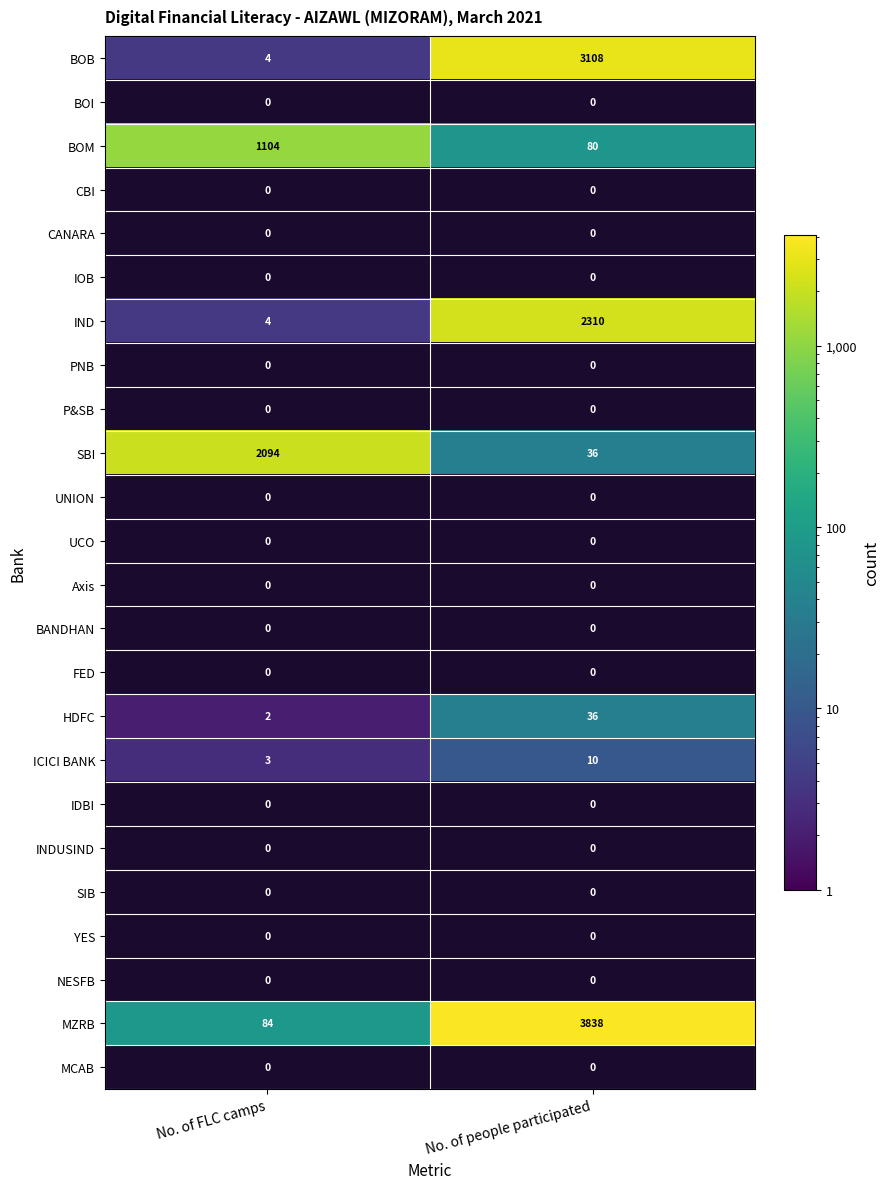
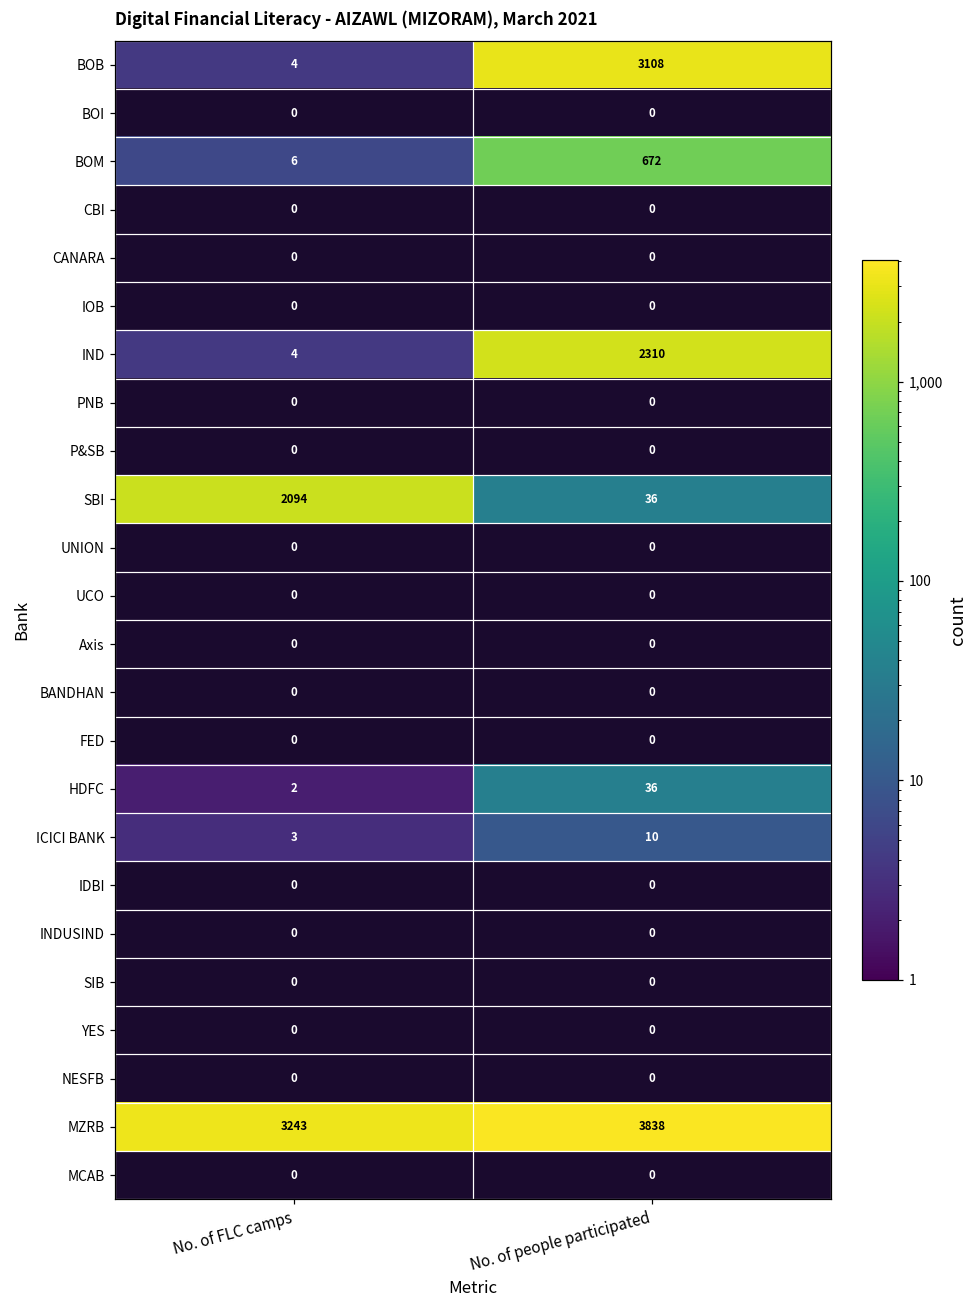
BOM, No. of FLC camps: 1104 -> 6
BOM, No. of people participated: 80 -> 672
MZRB, No. of FLC camps: 84 -> 3243
